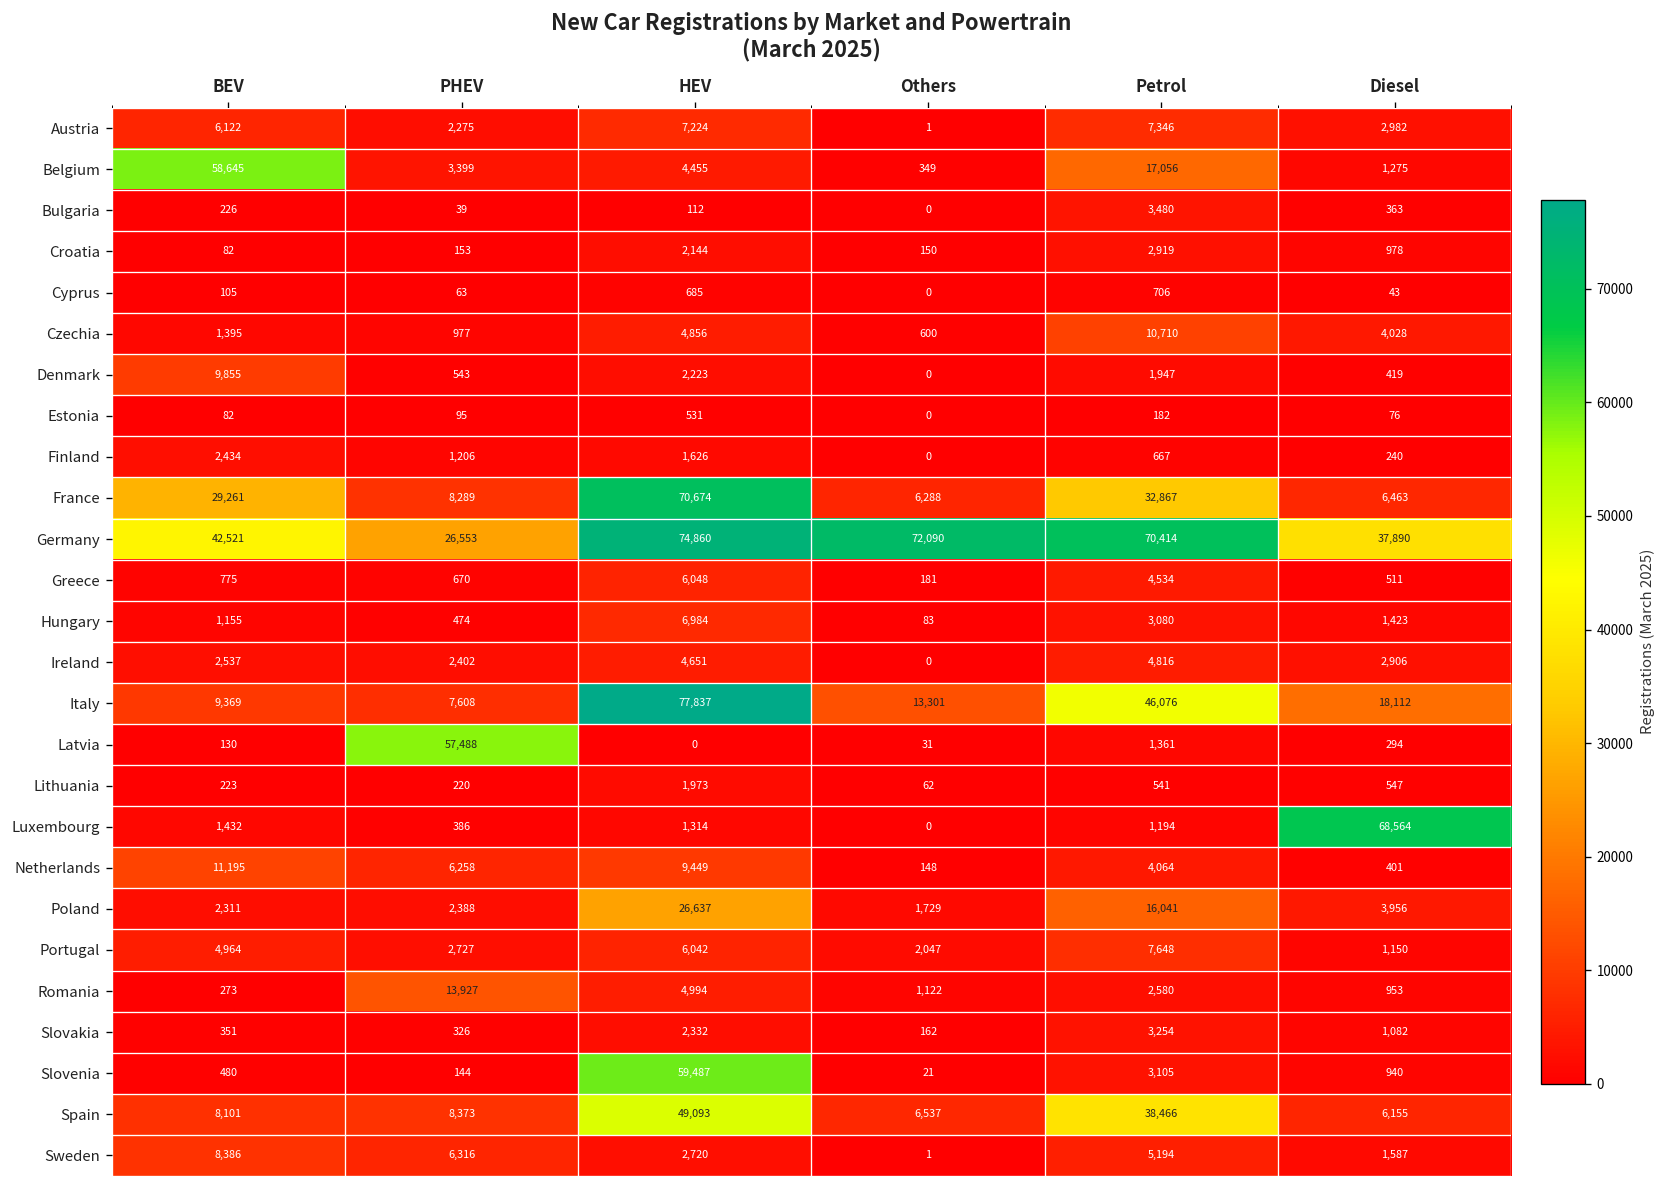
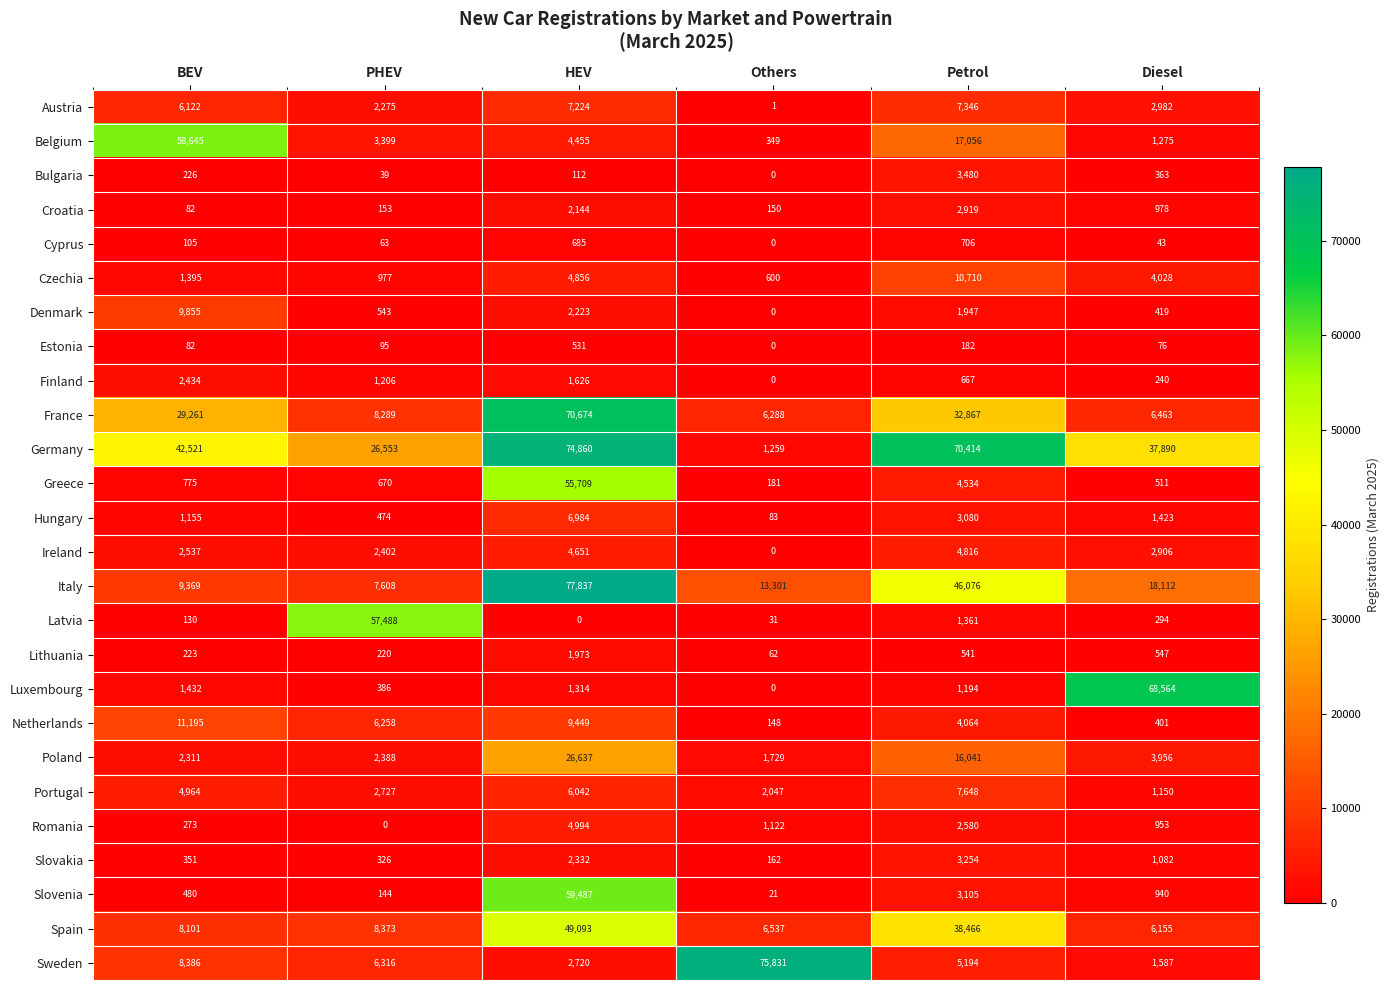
Germany, Others: 72,090 -> 1,259
Greece, HEV: 6,048 -> 55,709
Romania, PHEV: 13,927 -> 0
Sweden, Others: 1 -> 75,831
